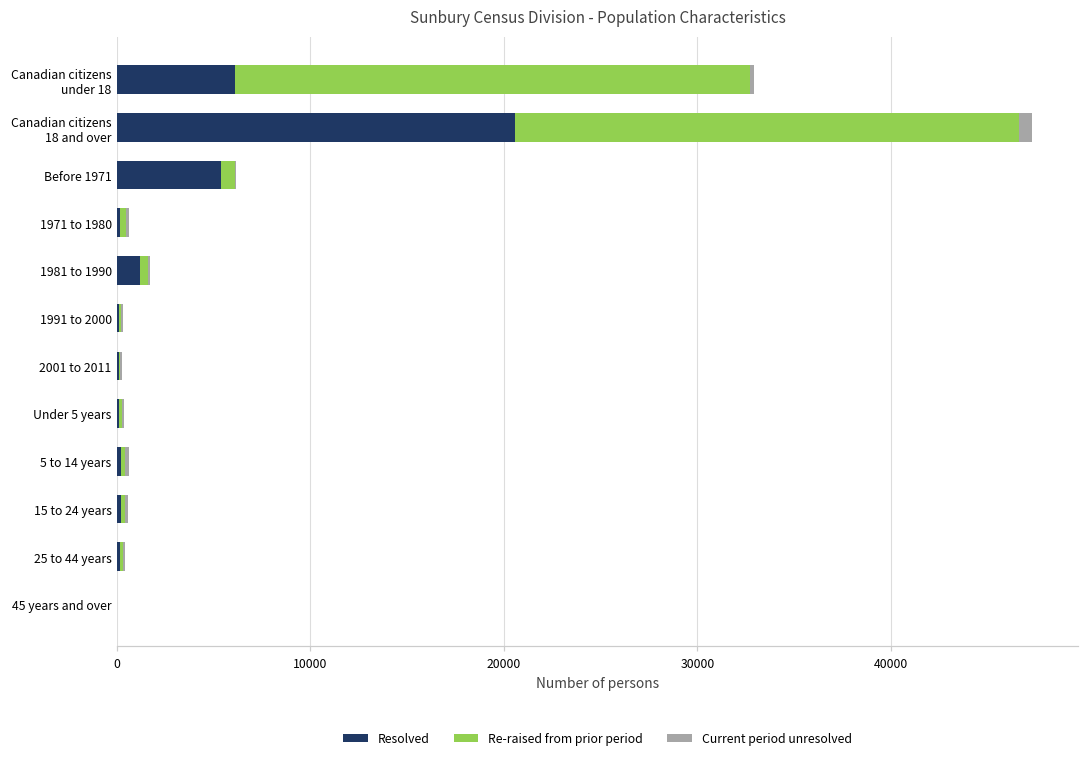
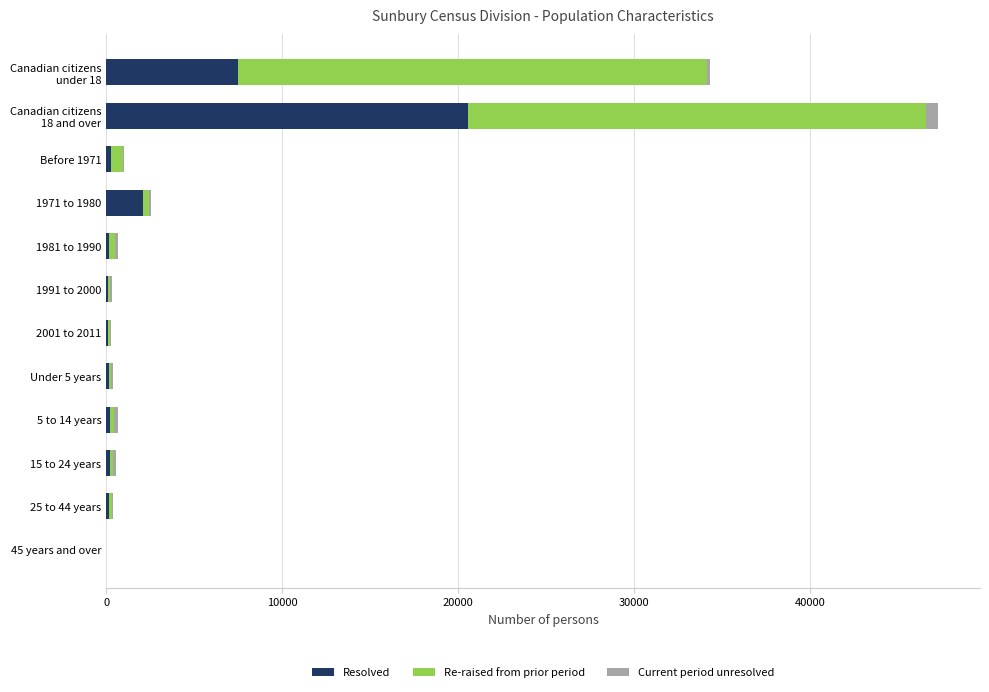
Resolved, Canadian citizens under 18: 6100 -> 7500
Resolved, Before 1971: 5400 -> 200
Resolved, 1971 to 1980: 100 -> 2100
Resolved, 1981 to 1990: 1200 -> 100
